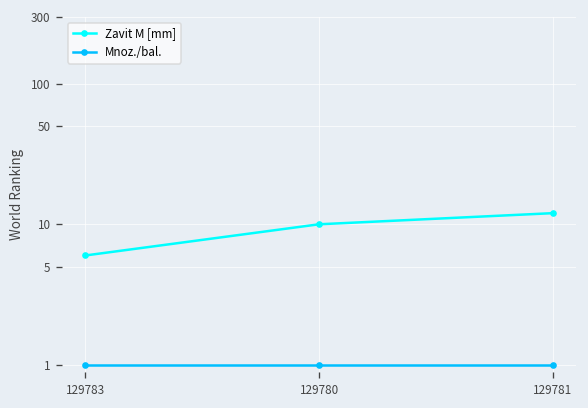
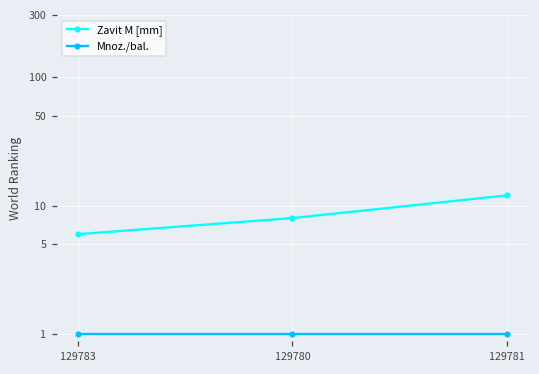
Zavit M [mm], 129780: 10 -> 8
